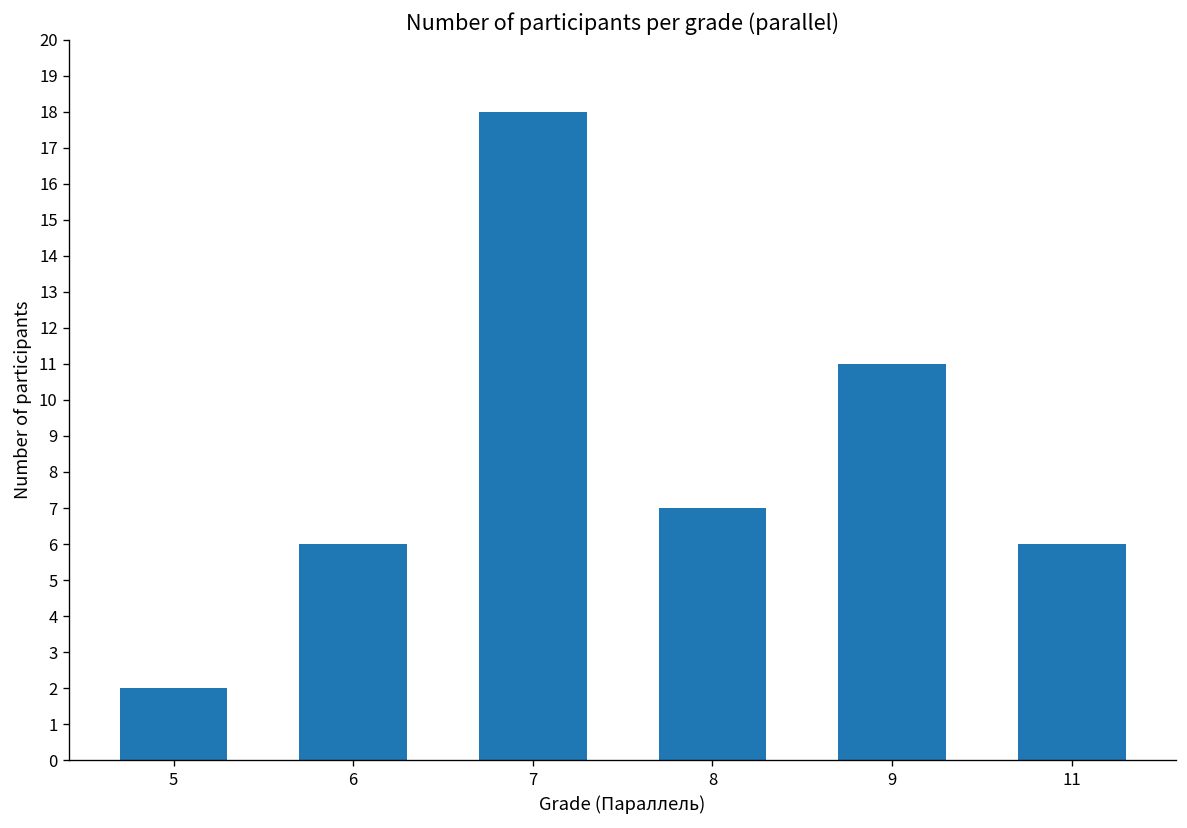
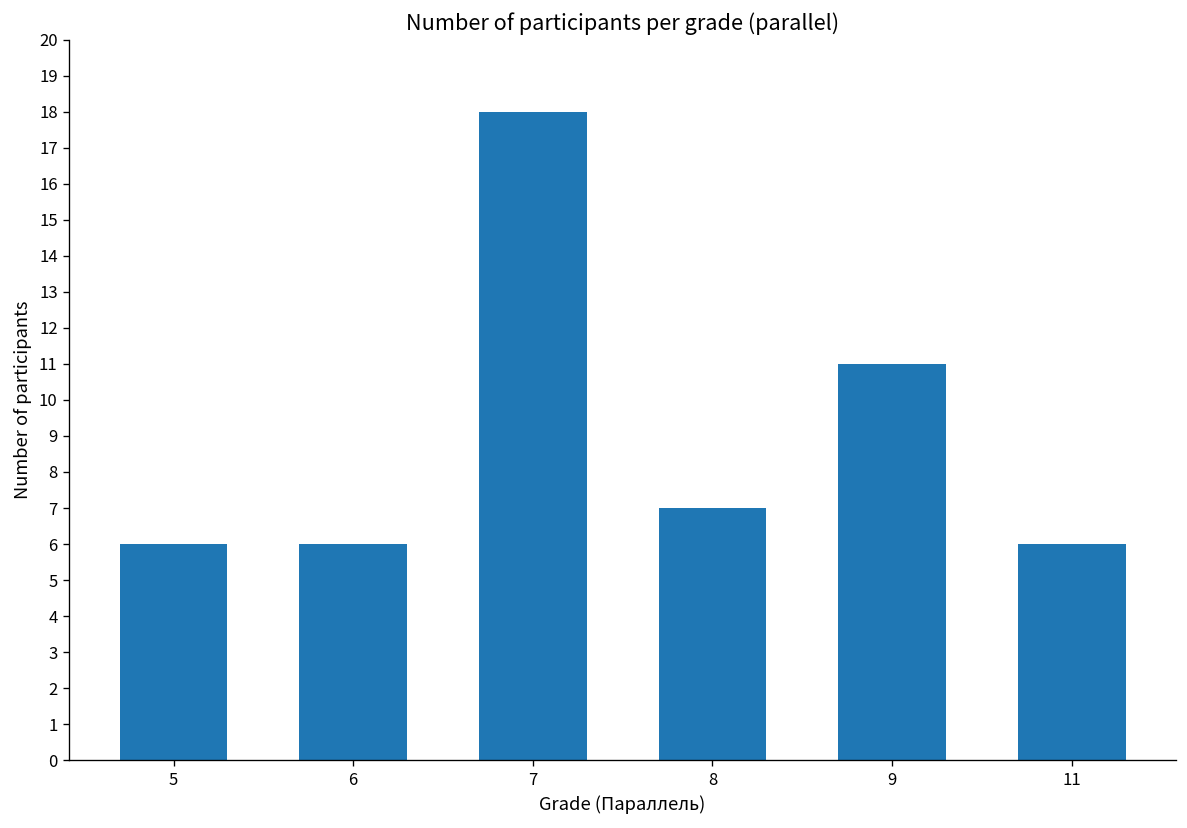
5: 2 -> 6
